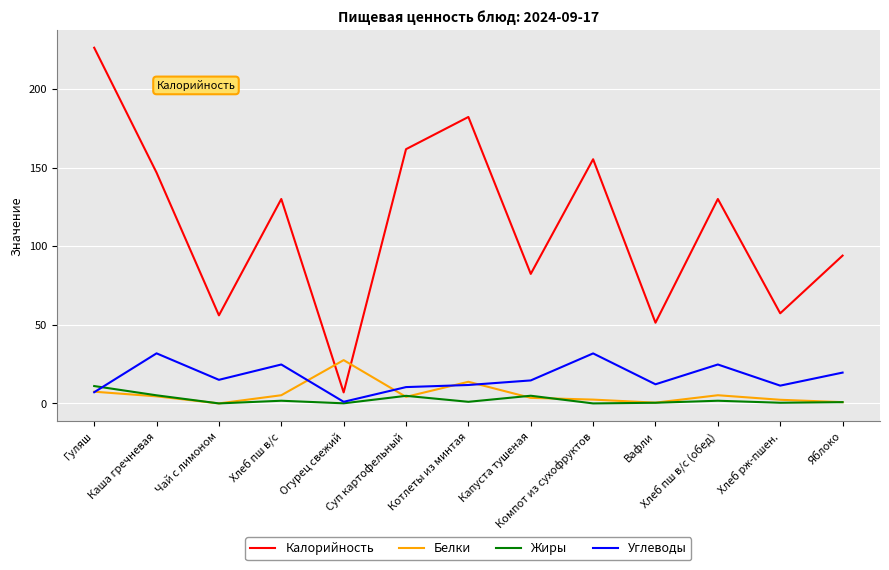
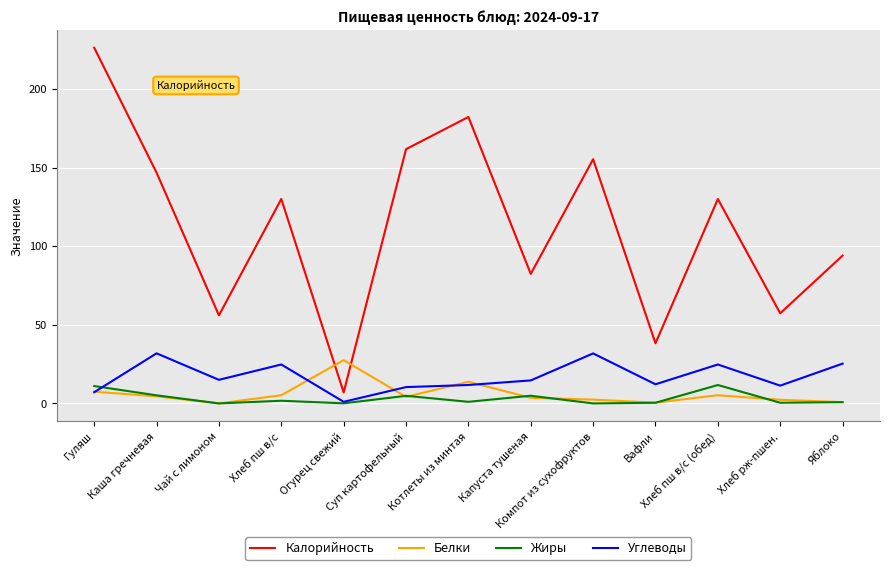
Калорийность, Вафли: 51 -> 38
Жиры, Хлеб пш в/с (обед): 2 -> 12
Углеводы, Яблоко: 20 -> 25
